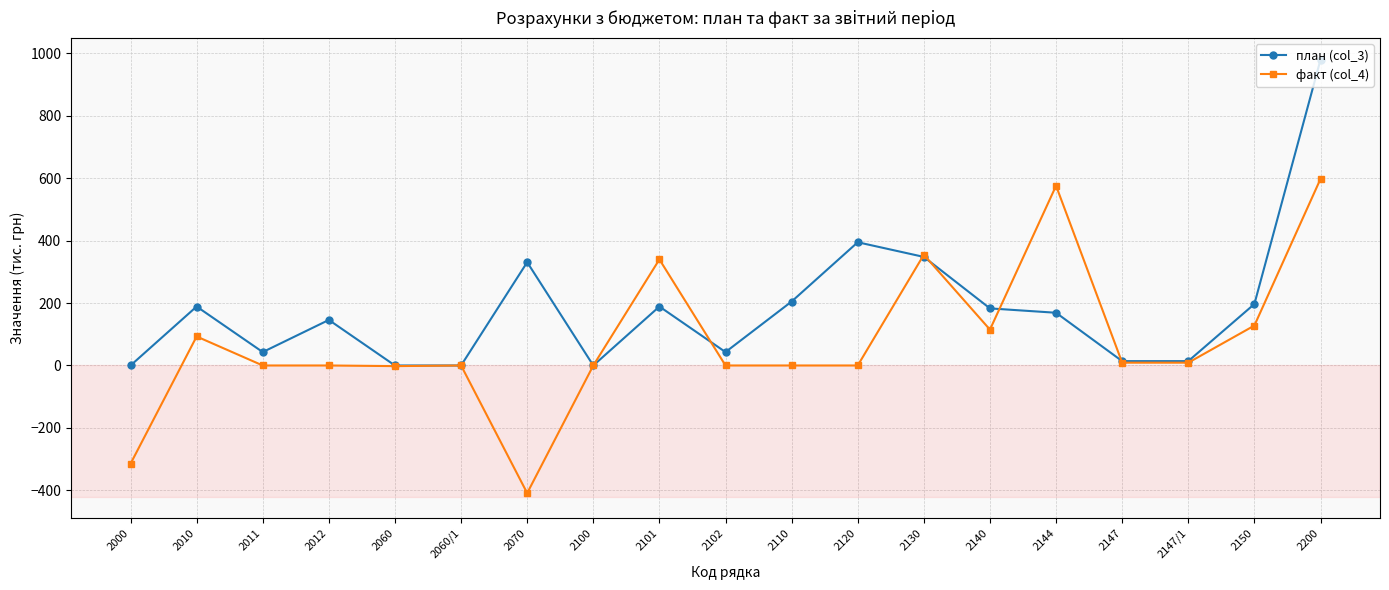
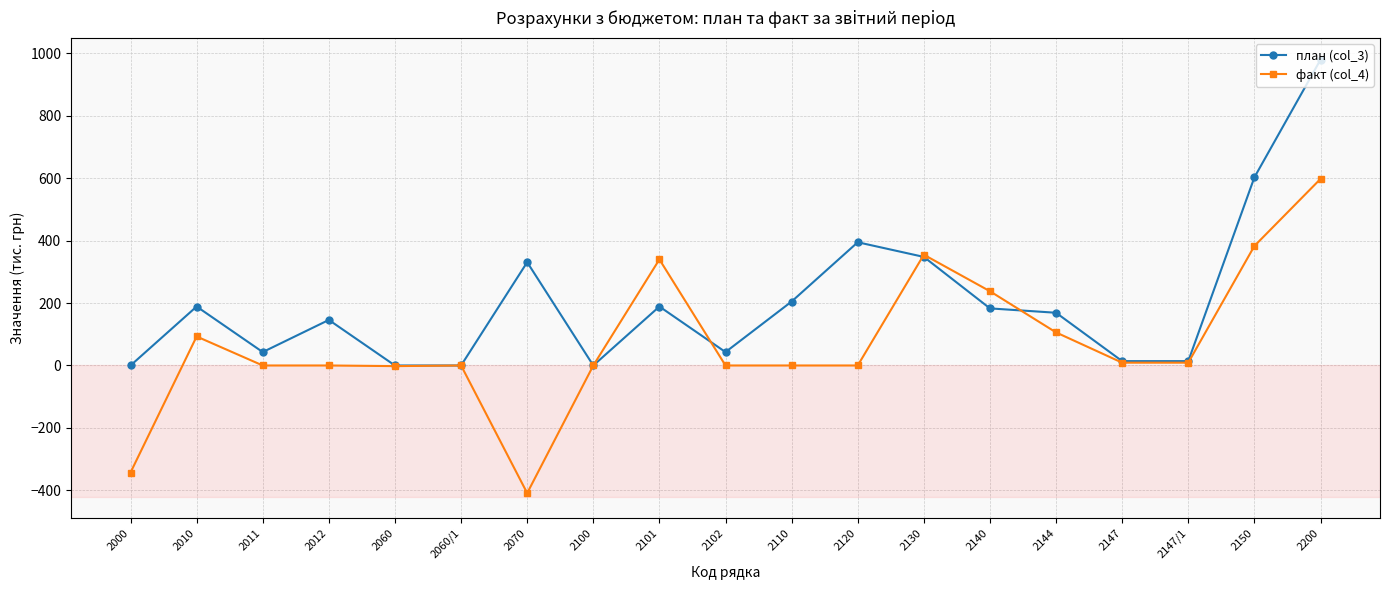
факт (col_4), 2000: -320 -> -340
факт (col_4), 2140: 120 -> 240
факт (col_4), 2144: 580 -> 110
план (col_3), 2150: 200 -> 600
факт (col_4), 2150: 130 -> 380
